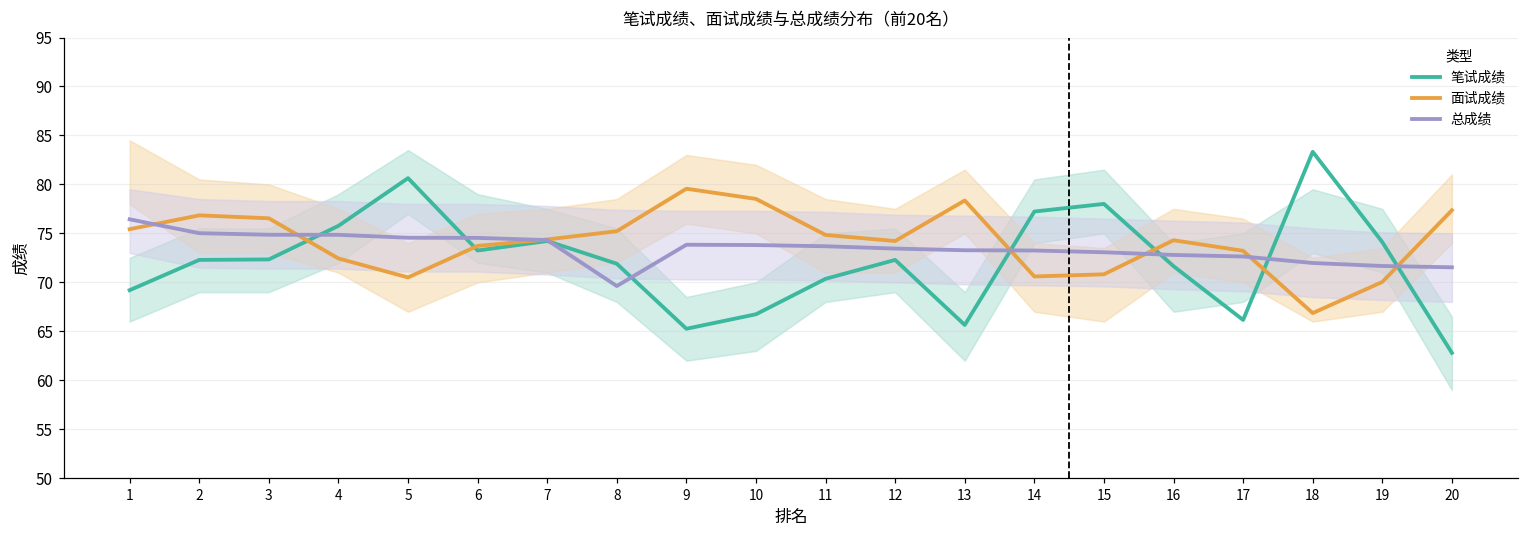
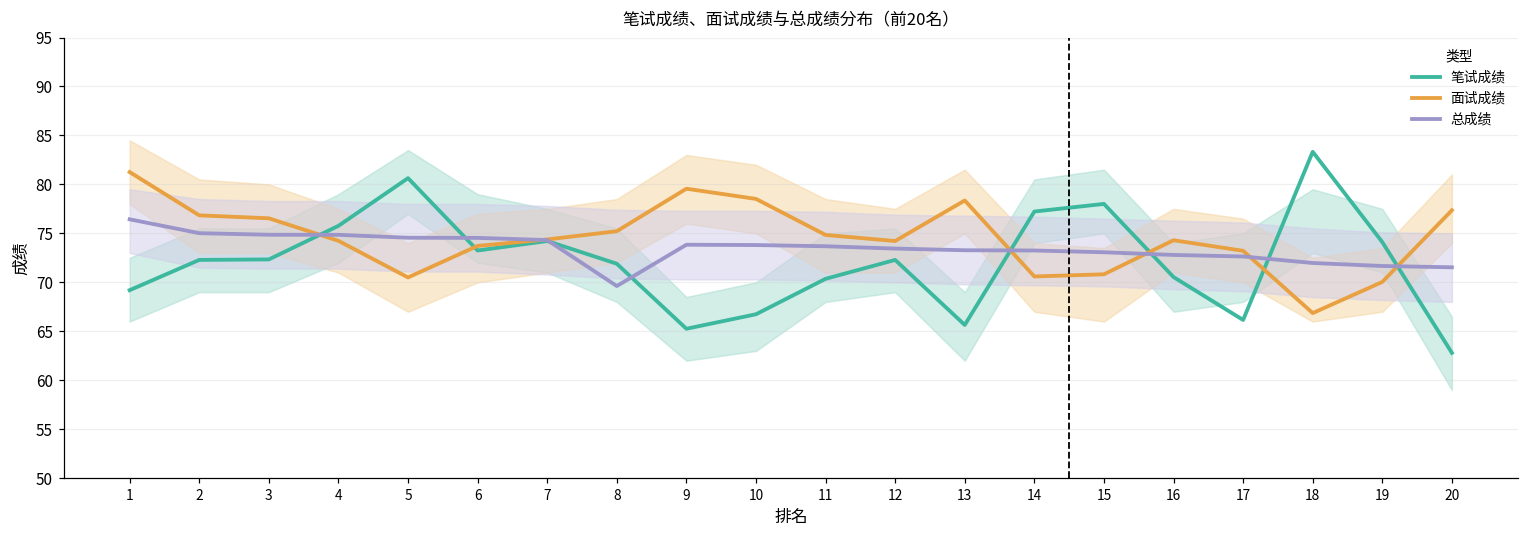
面试成绩, 1: 75 -> 81
面试成绩, 4: 72 -> 74
笔试成绩, 16: 72 -> 71
